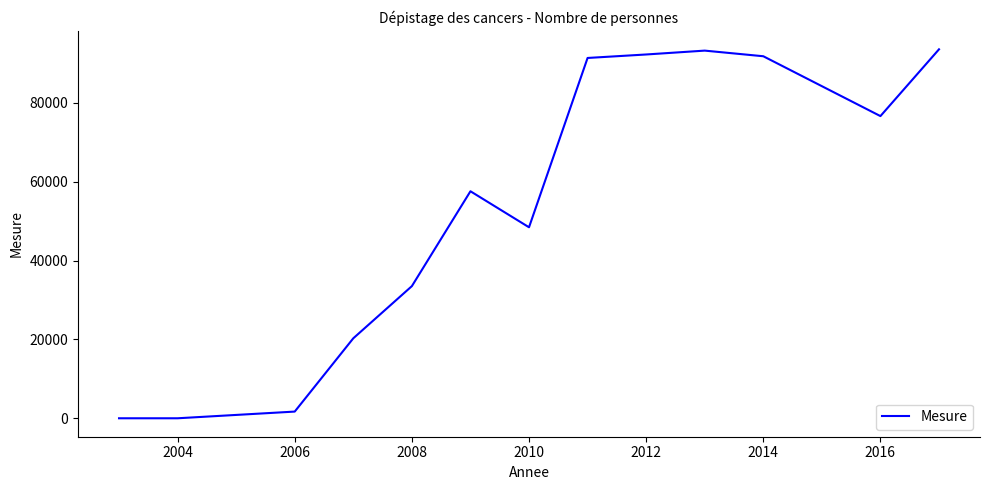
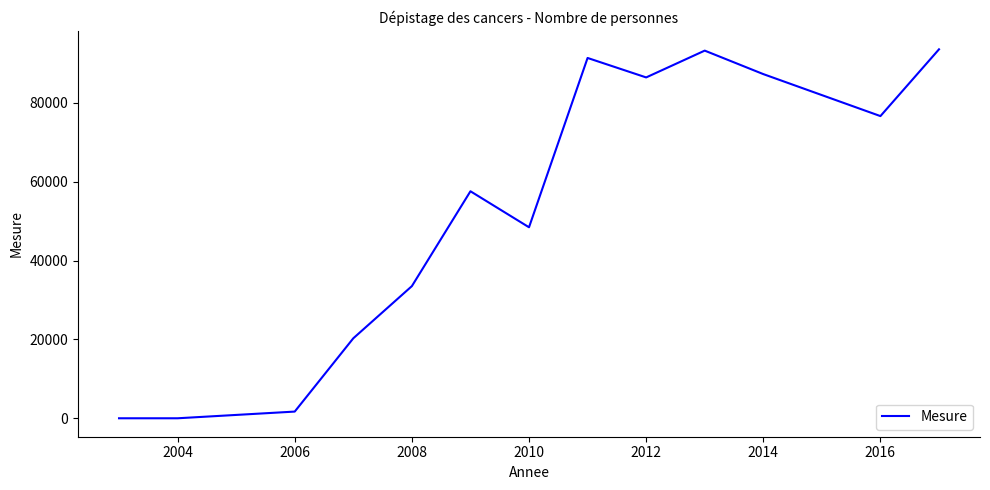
2012: 92000 -> 86000
2014: 92000 -> 87000
